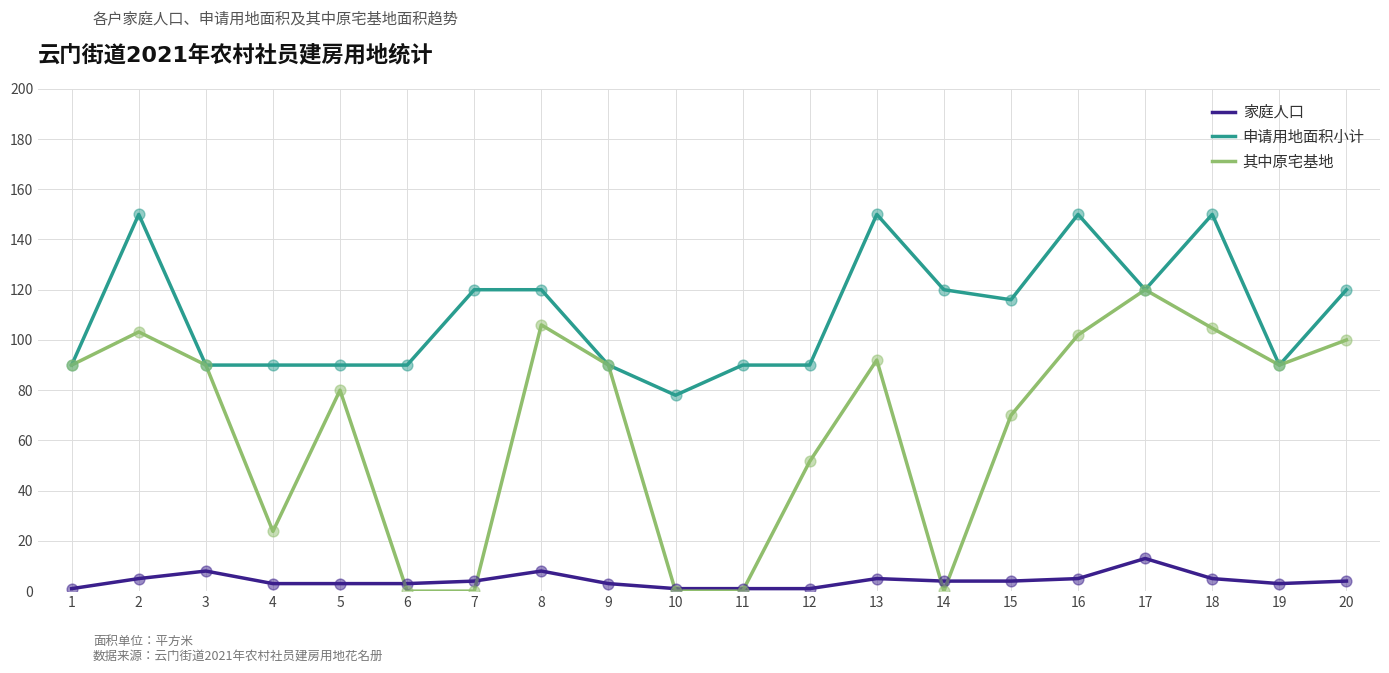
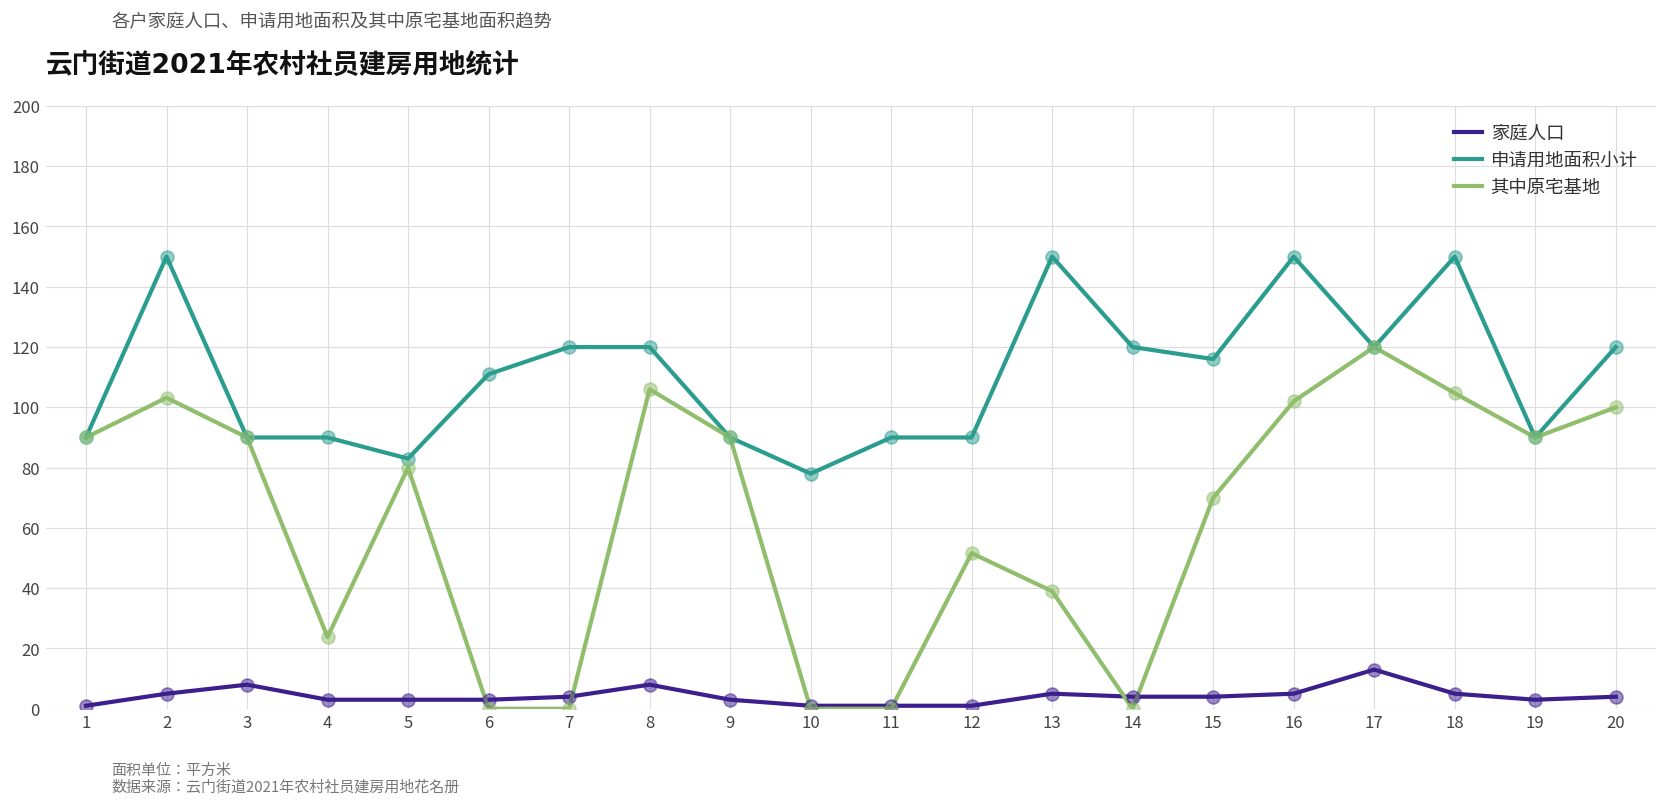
申请用地面积小计, 5: 90 -> 83
申请用地面积小计, 6: 90 -> 111
其中原宅基地, 13: 92 -> 39
